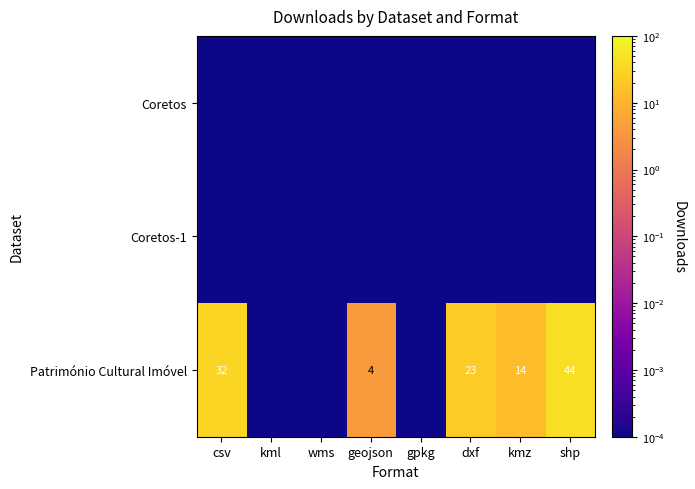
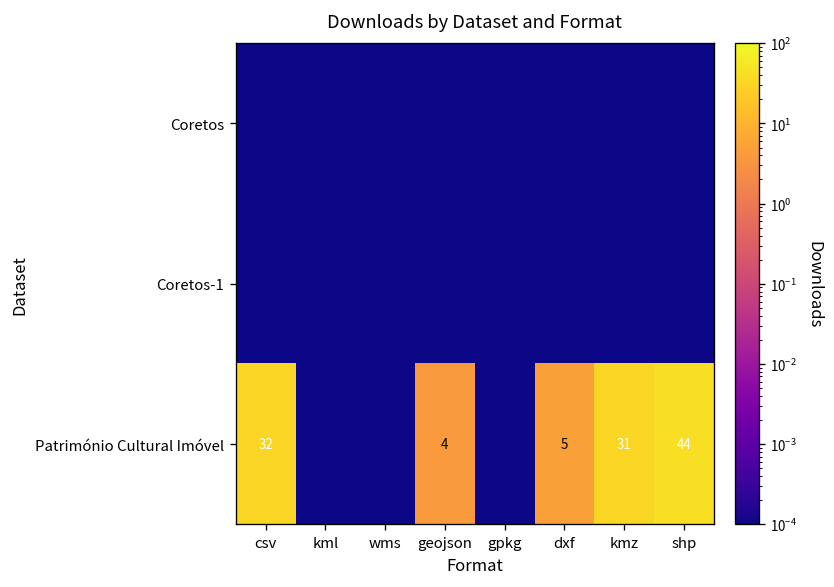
Património Cultural Imóvel, dxf: 23 -> 5
Património Cultural Imóvel, kmz: 14 -> 31
